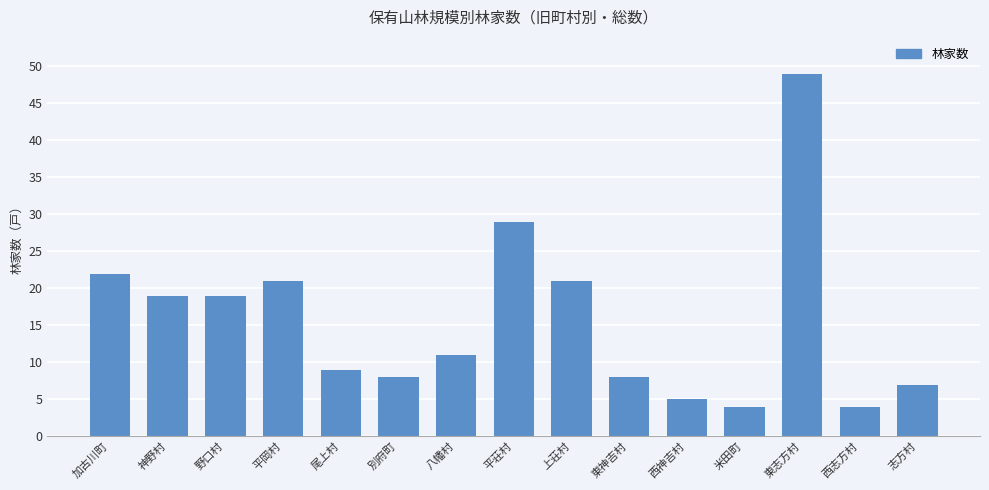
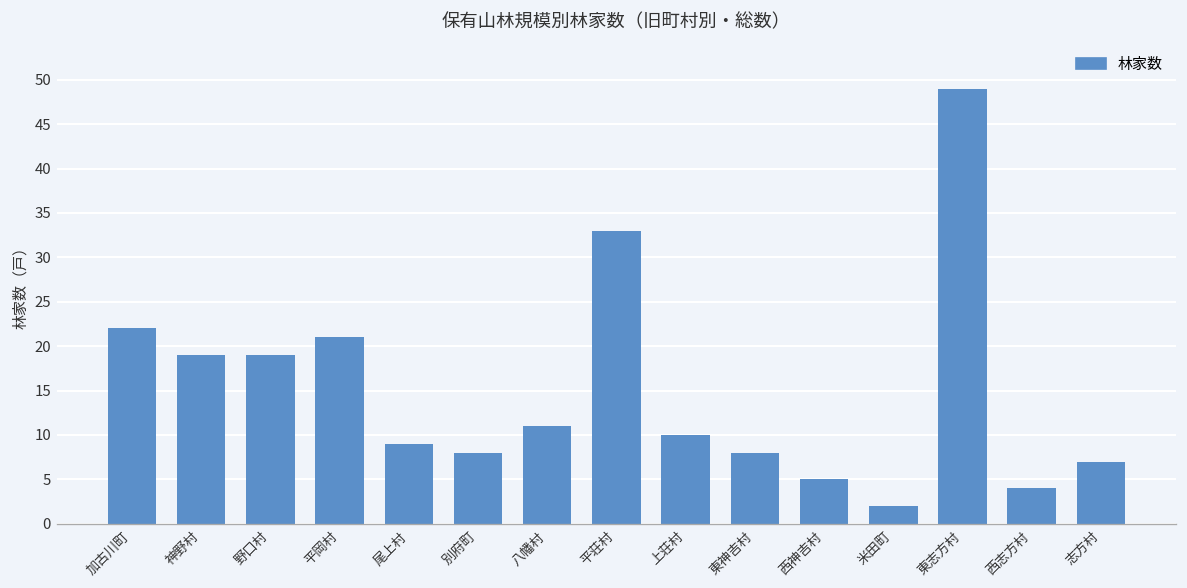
平荘村: 29 -> 33
上荘村: 21 -> 10
米田町: 4 -> 2
